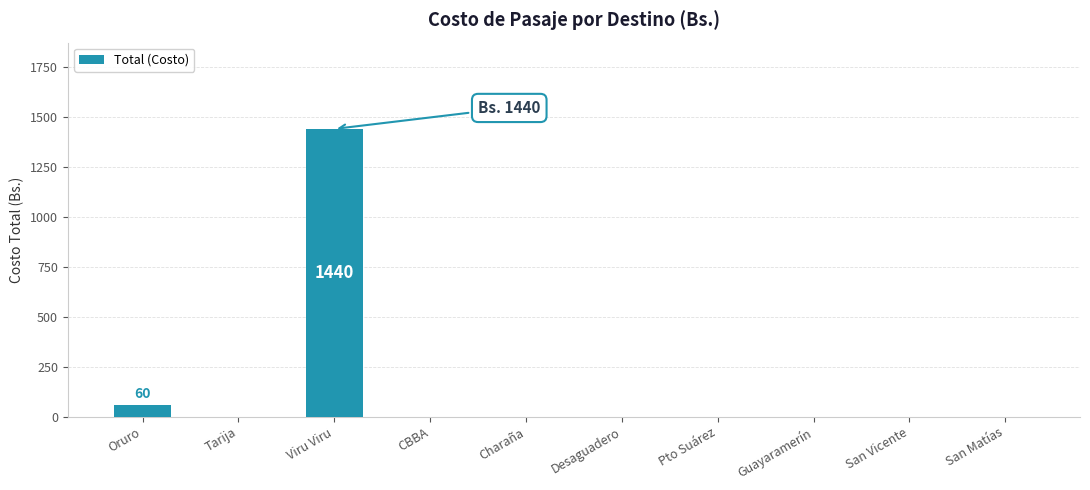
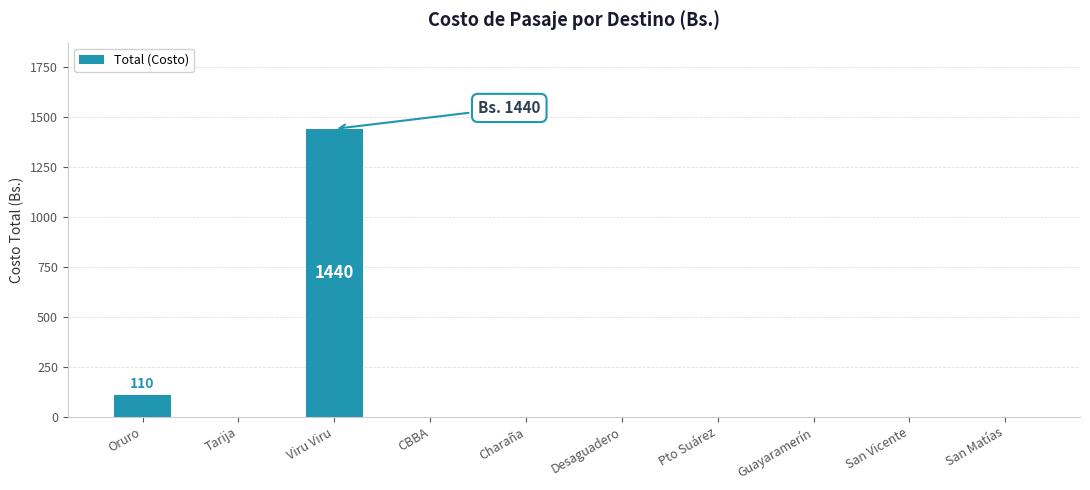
Oruro: 60 -> 110
